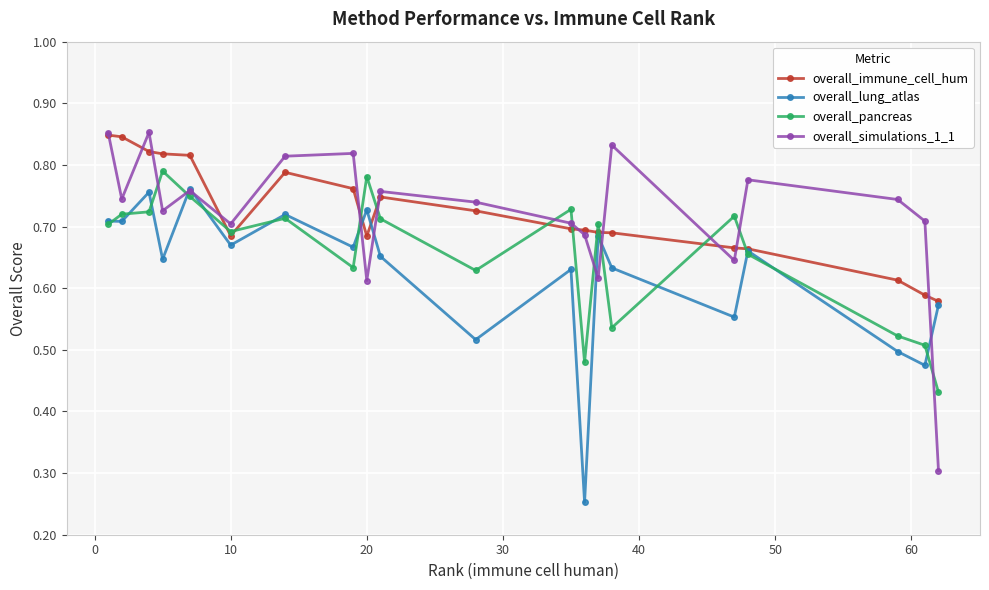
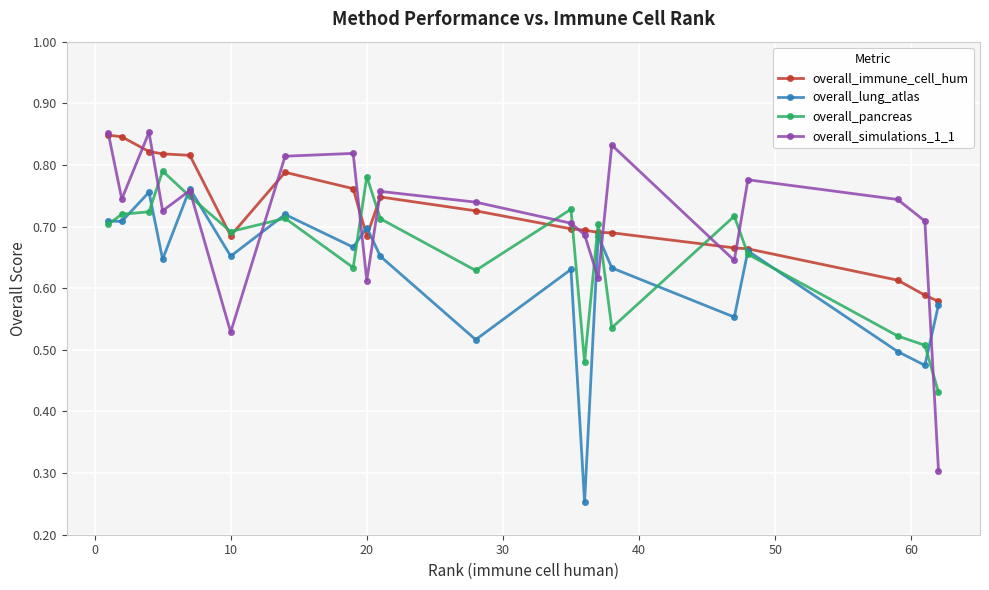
overall_lung_atlas, 10: 0.67 -> 0.65
overall_simulations_1_1, 10: 0.70 -> 0.53
overall_lung_atlas, 20: 0.73 -> 0.70
